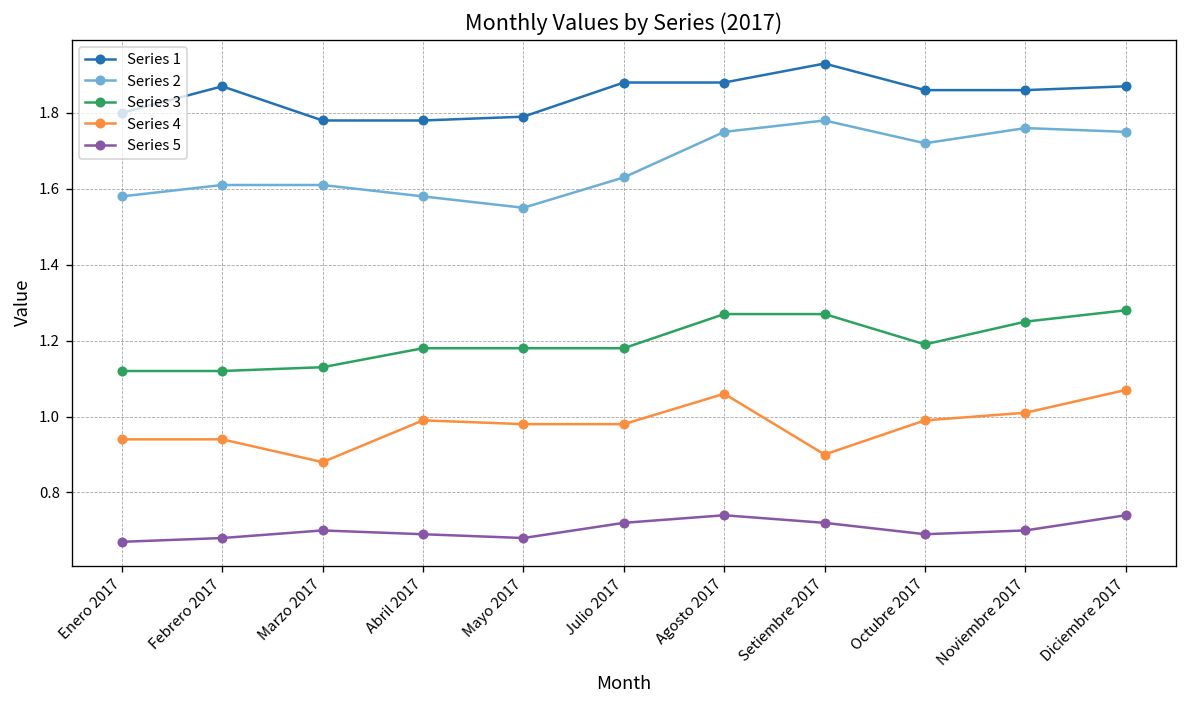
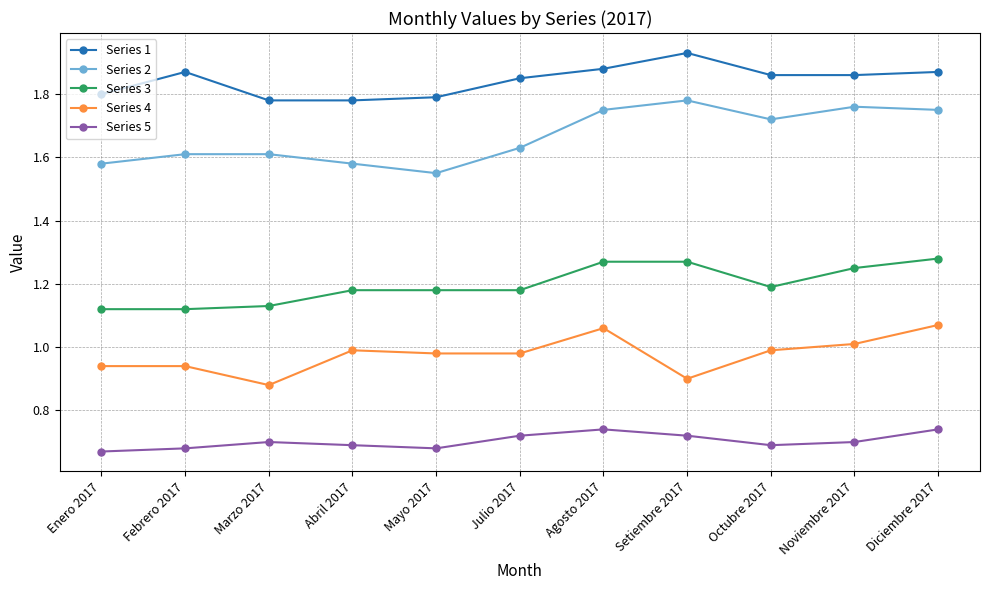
Series 1, Julio 2017: 1.88 -> 1.85
